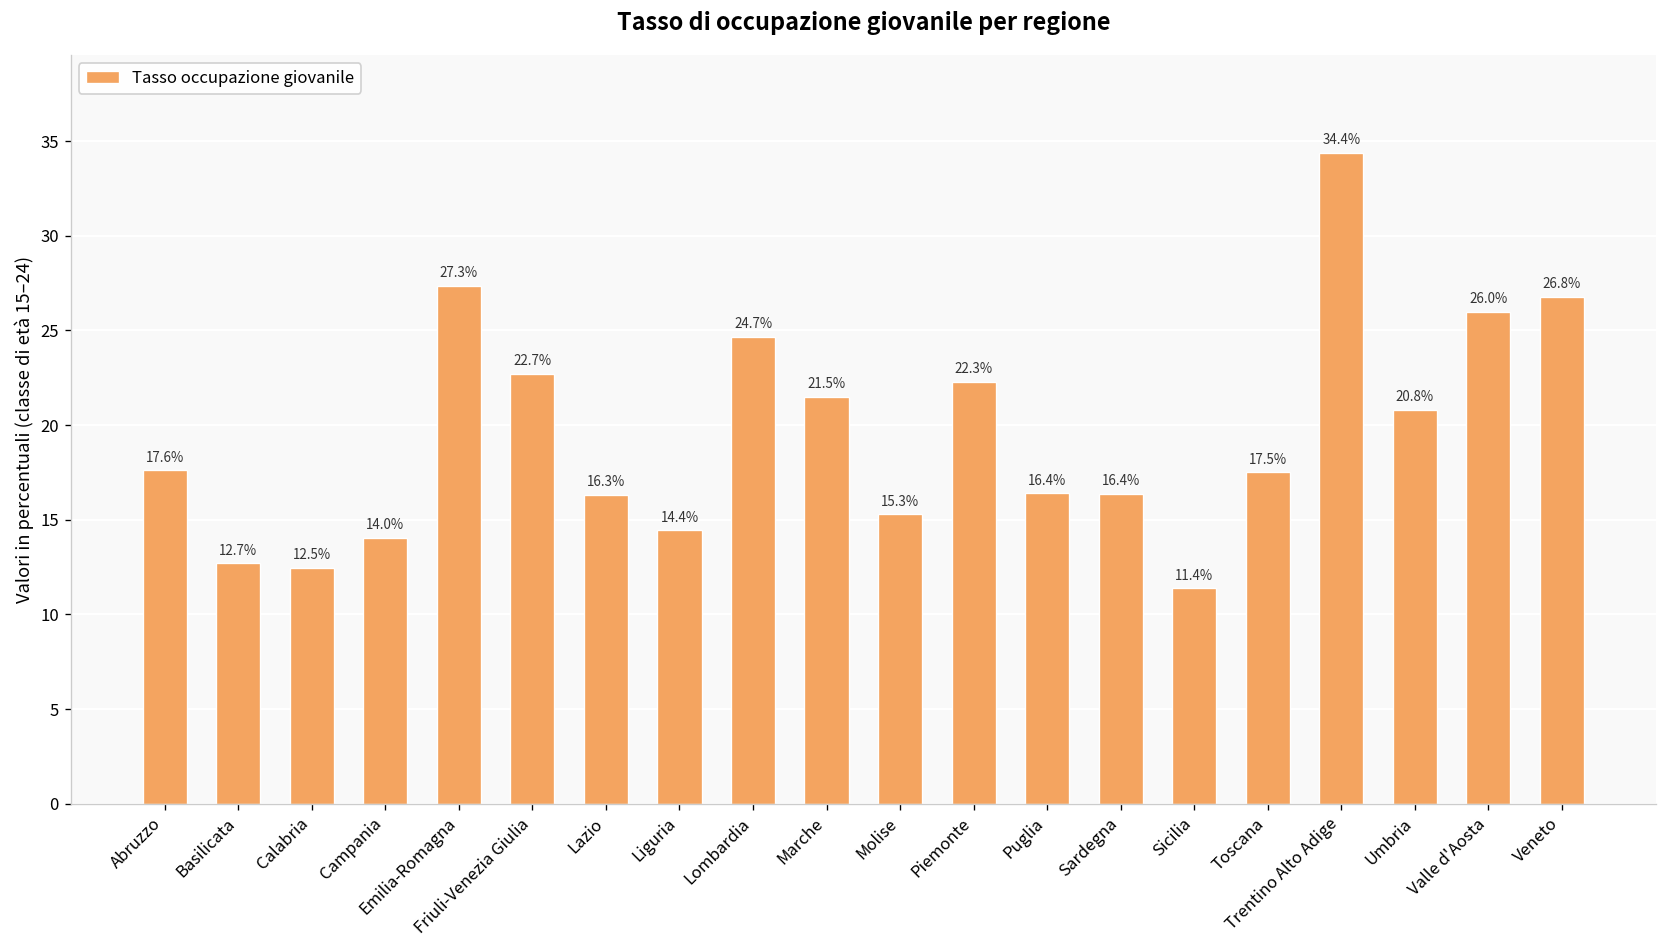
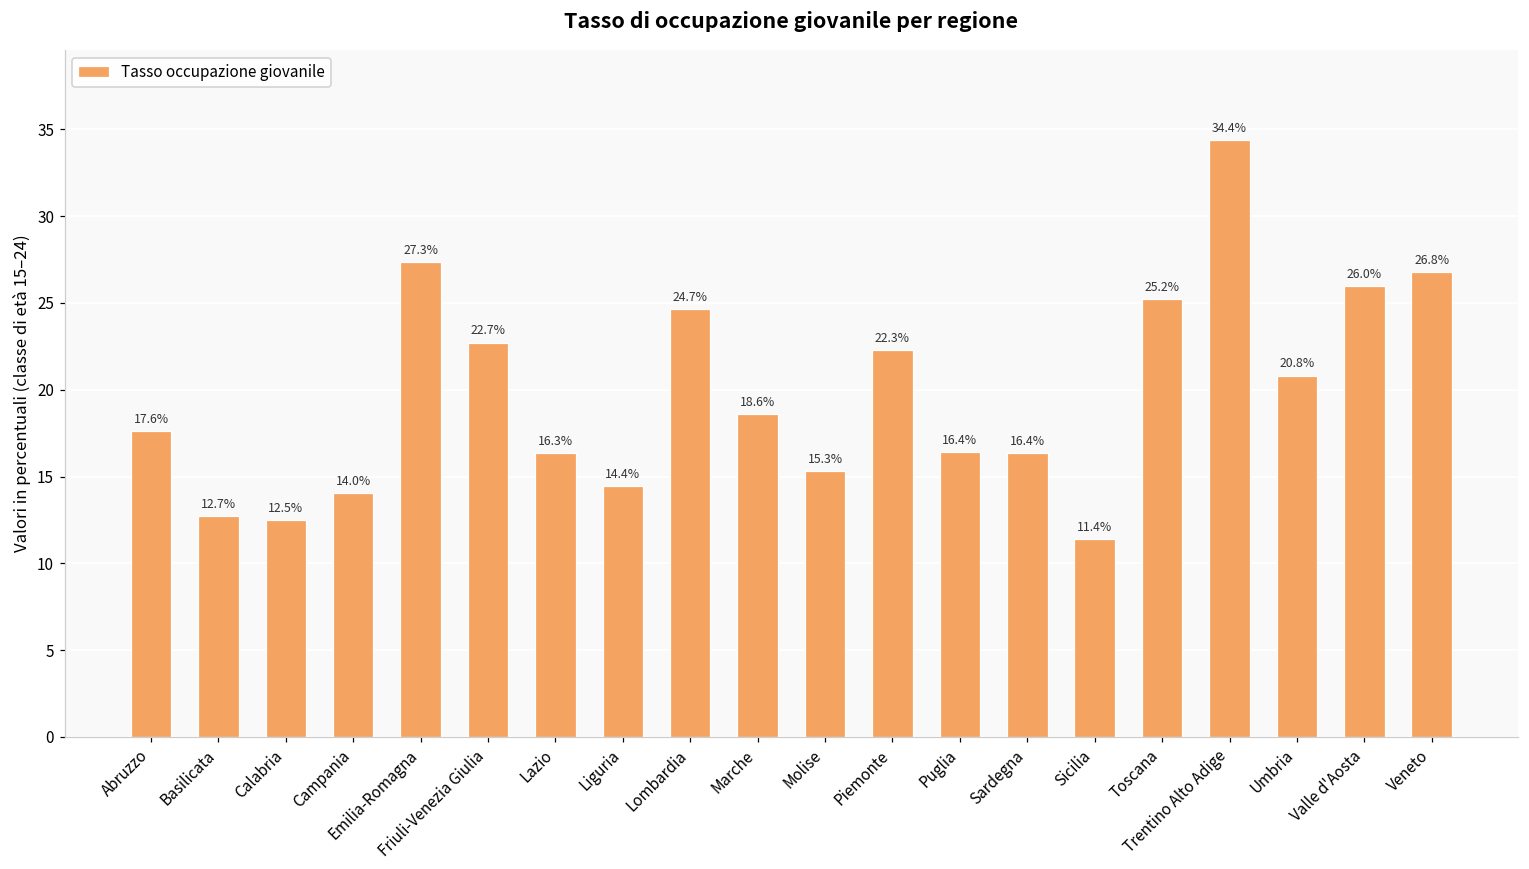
Marche: 21.5% -> 18.6%
Toscana: 17.5% -> 25.2%
